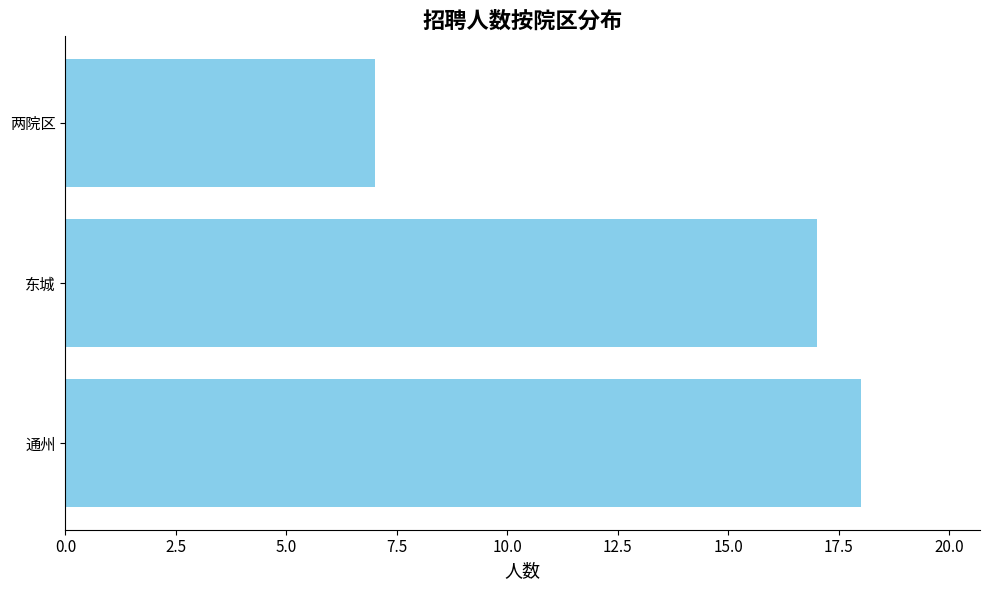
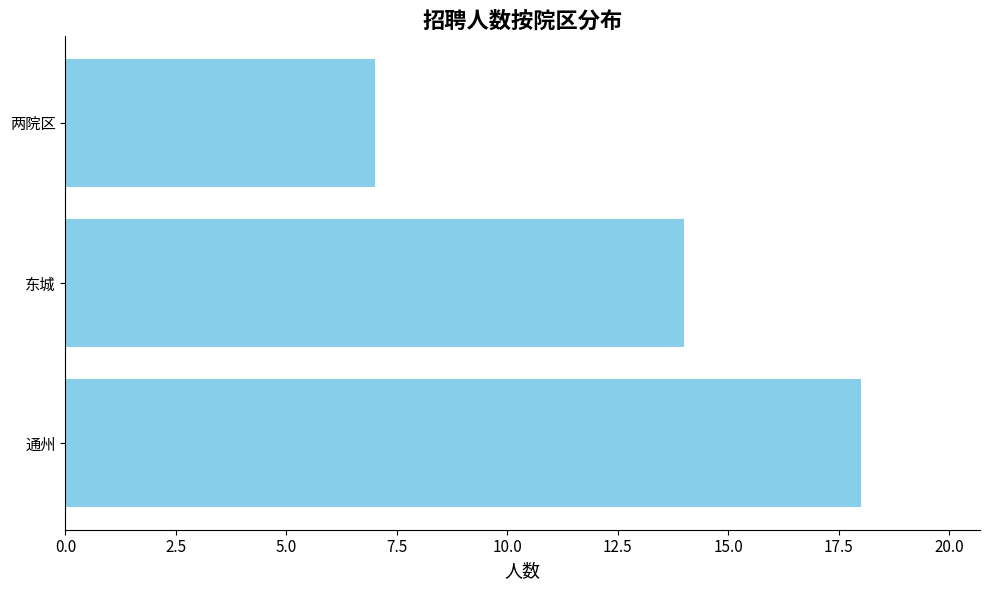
东城: 17 -> 14
